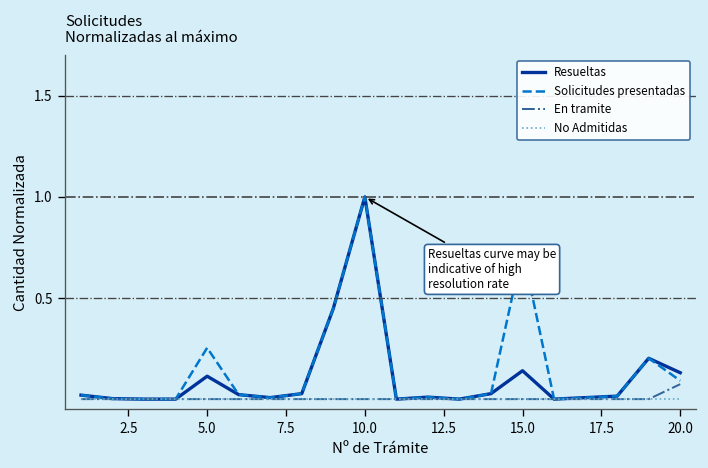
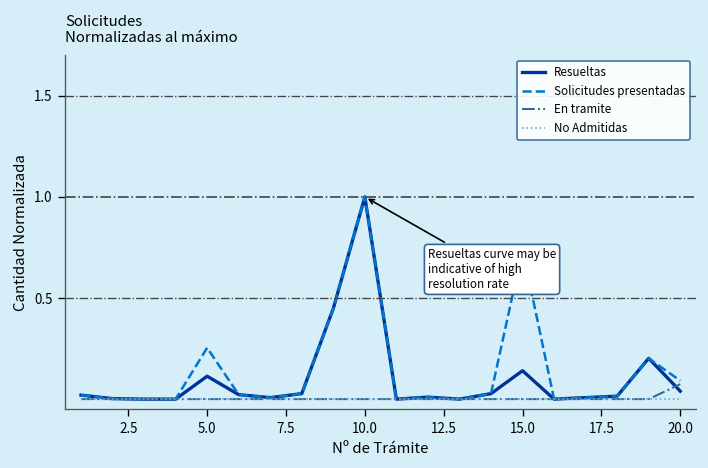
Resueltas, 20.0: 0.13 -> 0.04
